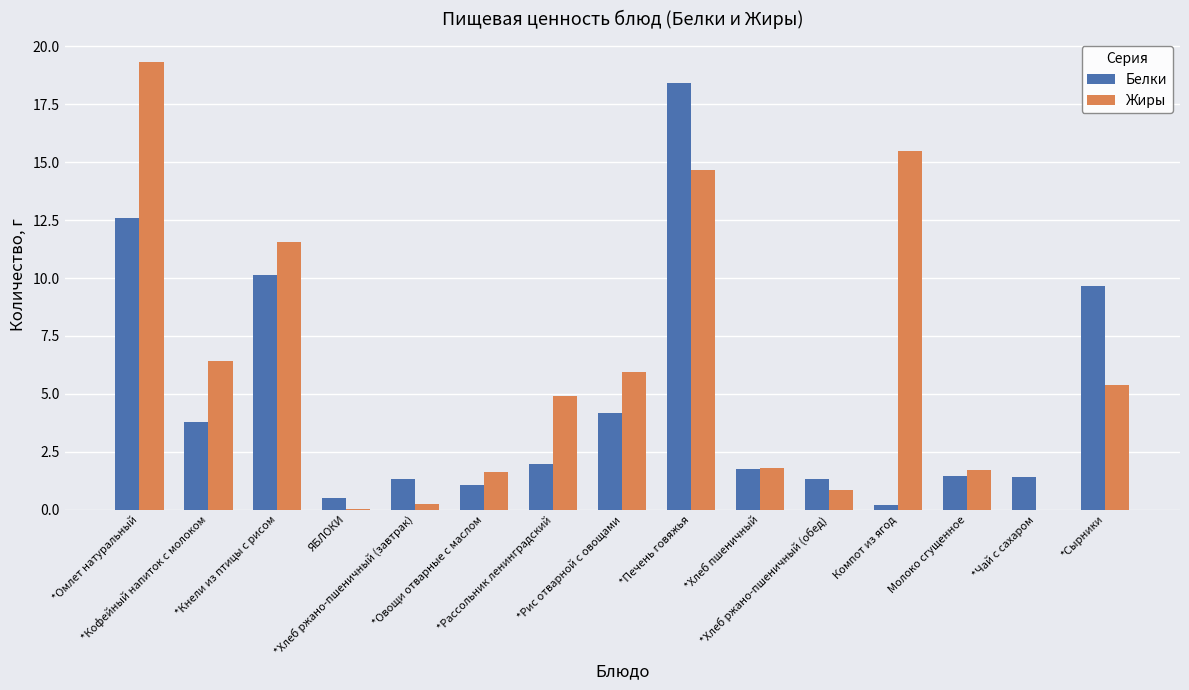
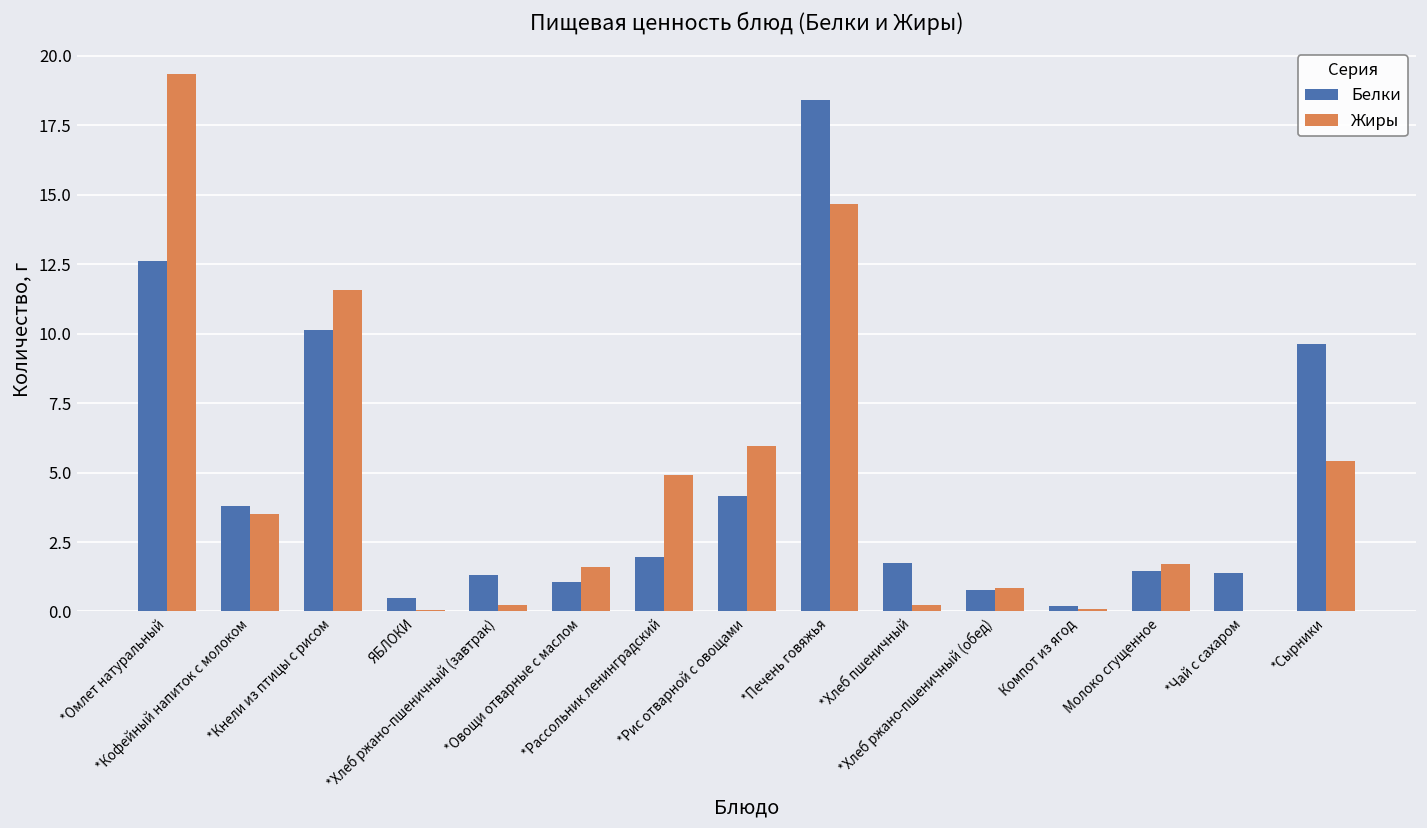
Жиры, *Кофейный напиток с молоком: 6.4 -> 3.5
Жиры, *Хлеб пшеничный: 1.8 -> 0.3
Белки, *Хлеб ржано-пшеничный (обед): 1.3 -> 0.8
Жиры, Компот из ягод: 15.5 -> 0.1
